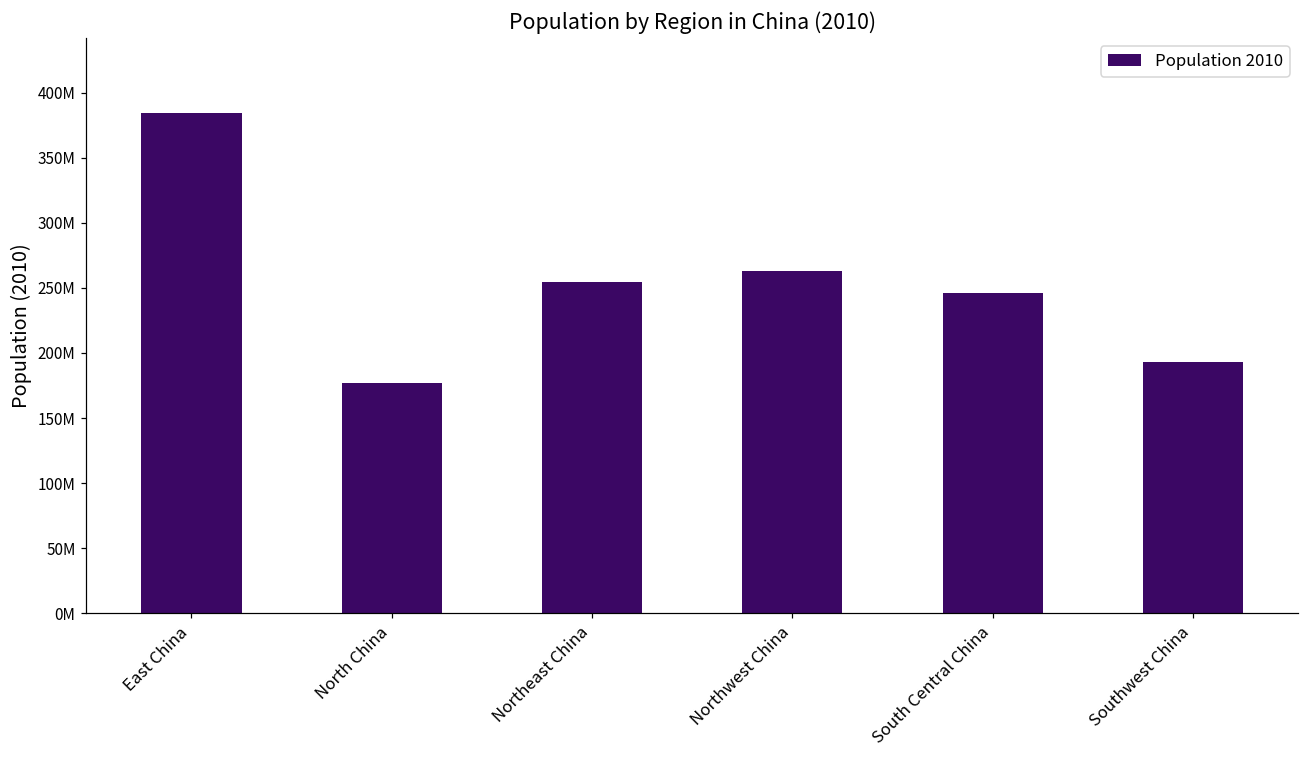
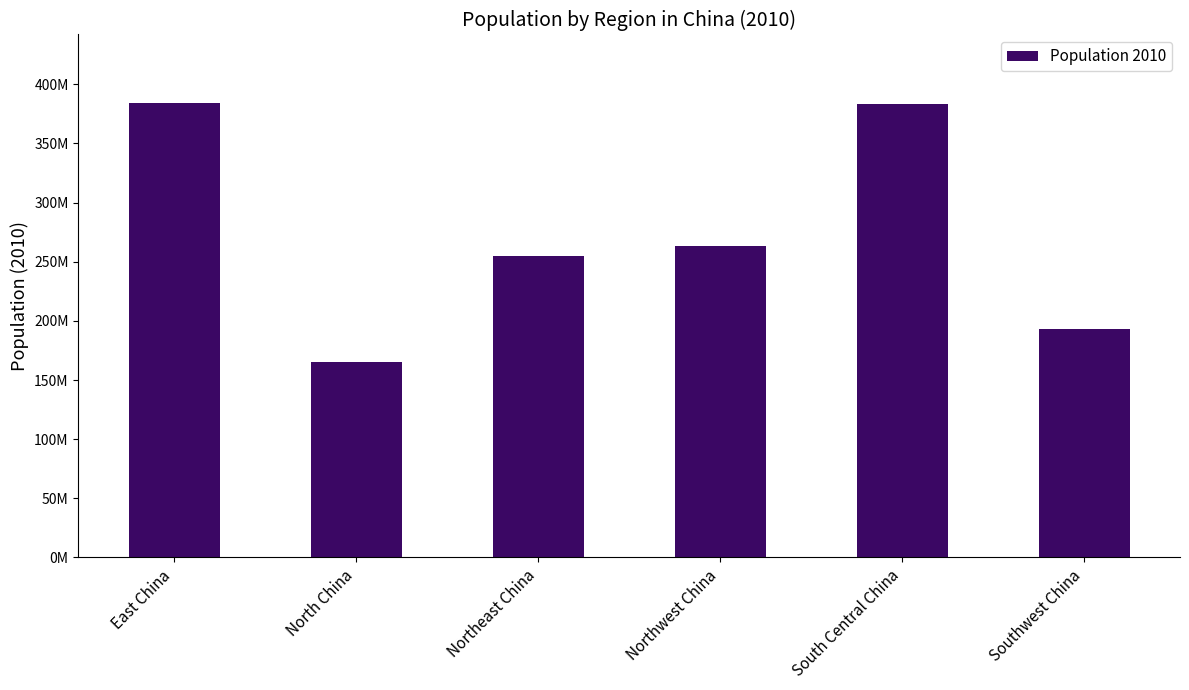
North China: 177000000 -> 165000000
South Central China: 246000000 -> 384000000
